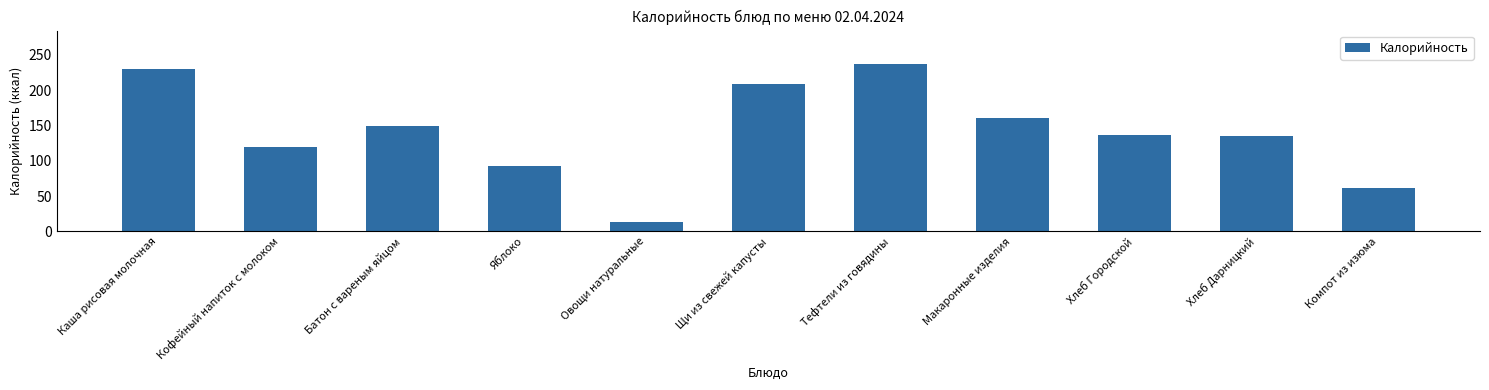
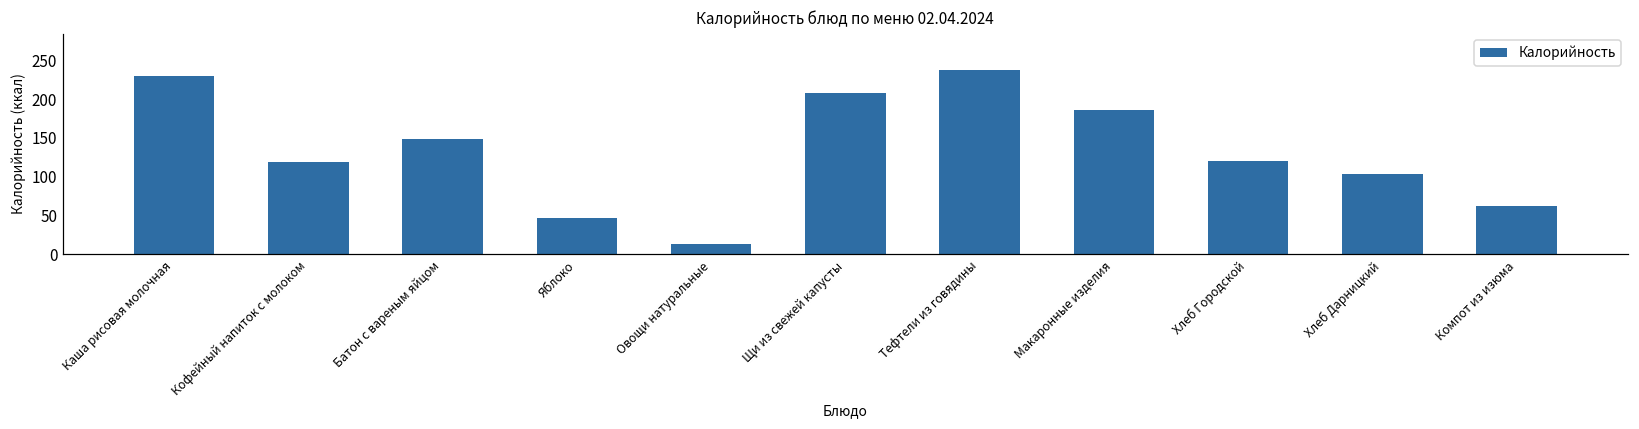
Яблоко: 90 -> 50
Макаронные изделия: 160 -> 190
Хлеб Городской: 140 -> 120
Хлеб Дарницкий: 140 -> 100
